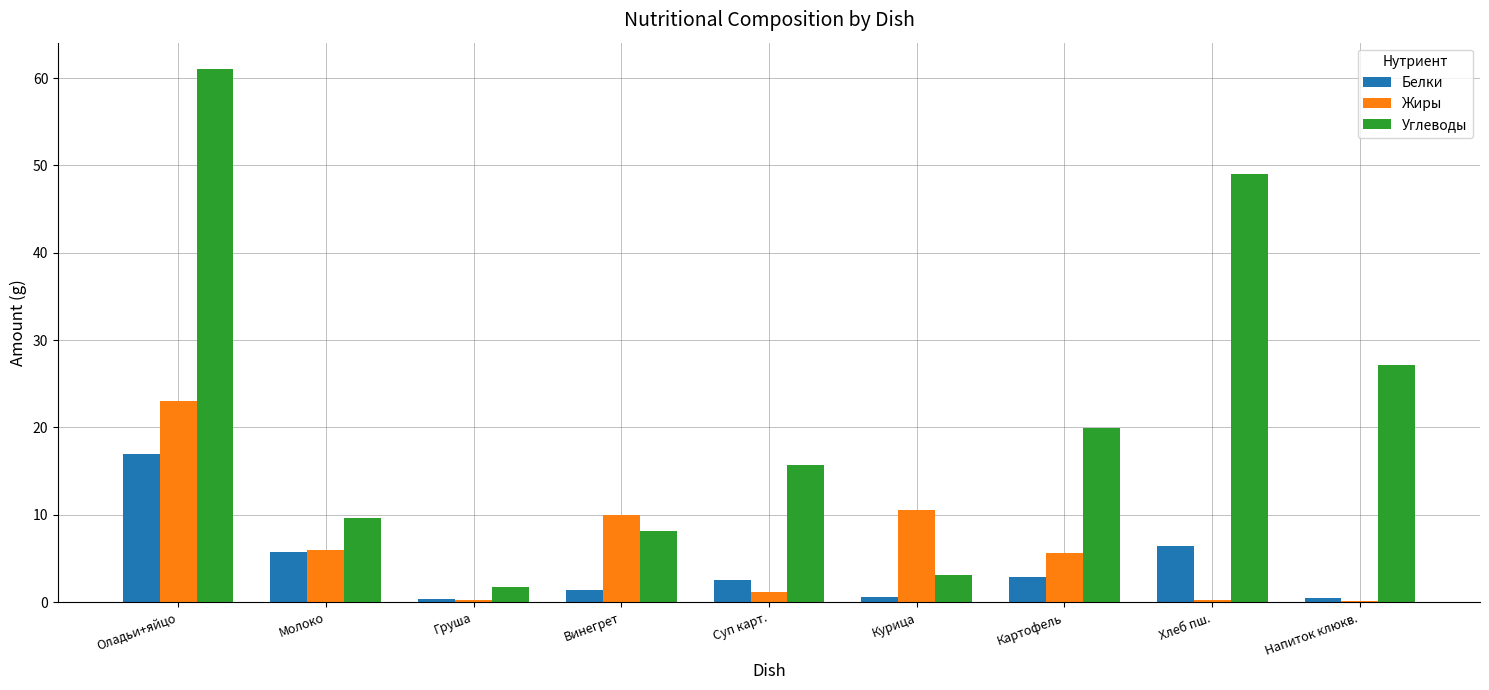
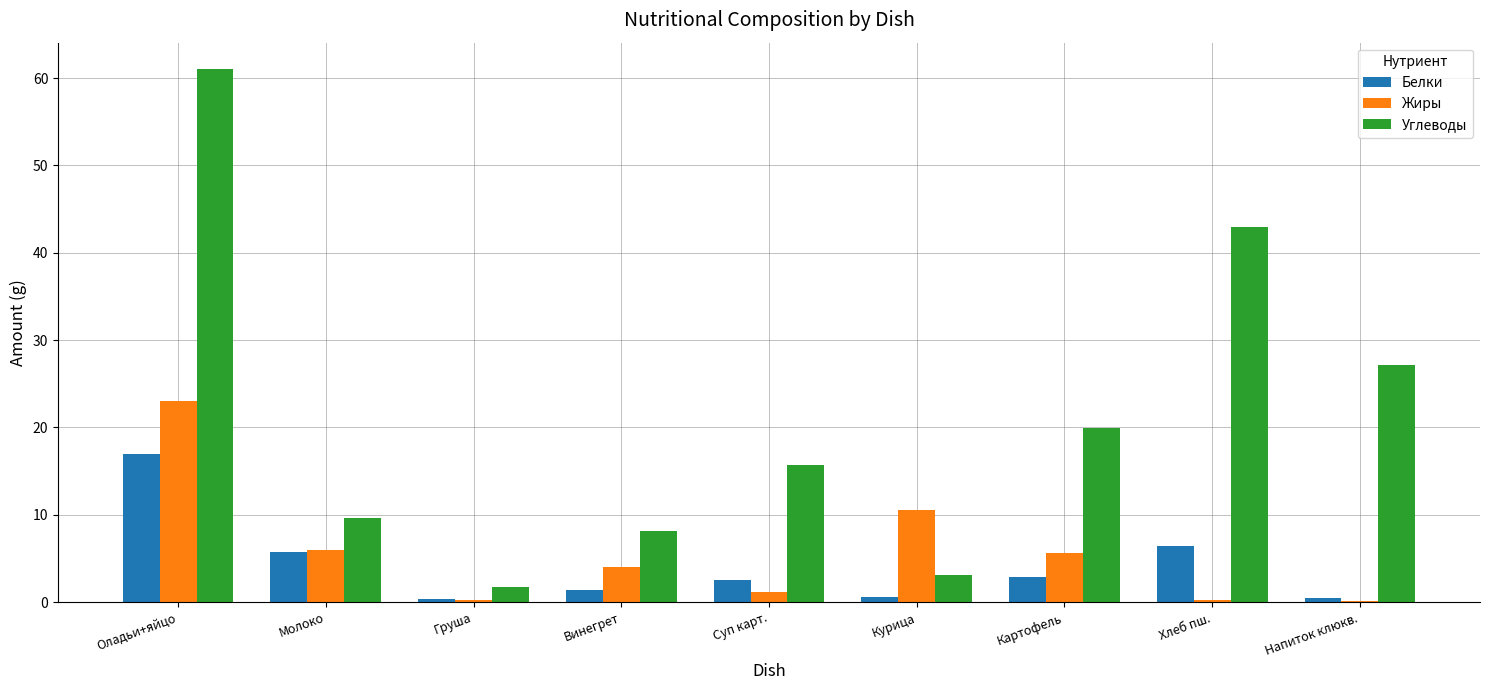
Жиры, Винегрет: 10 -> 4
Углеводы, Хлеб пш.: 49 -> 43
